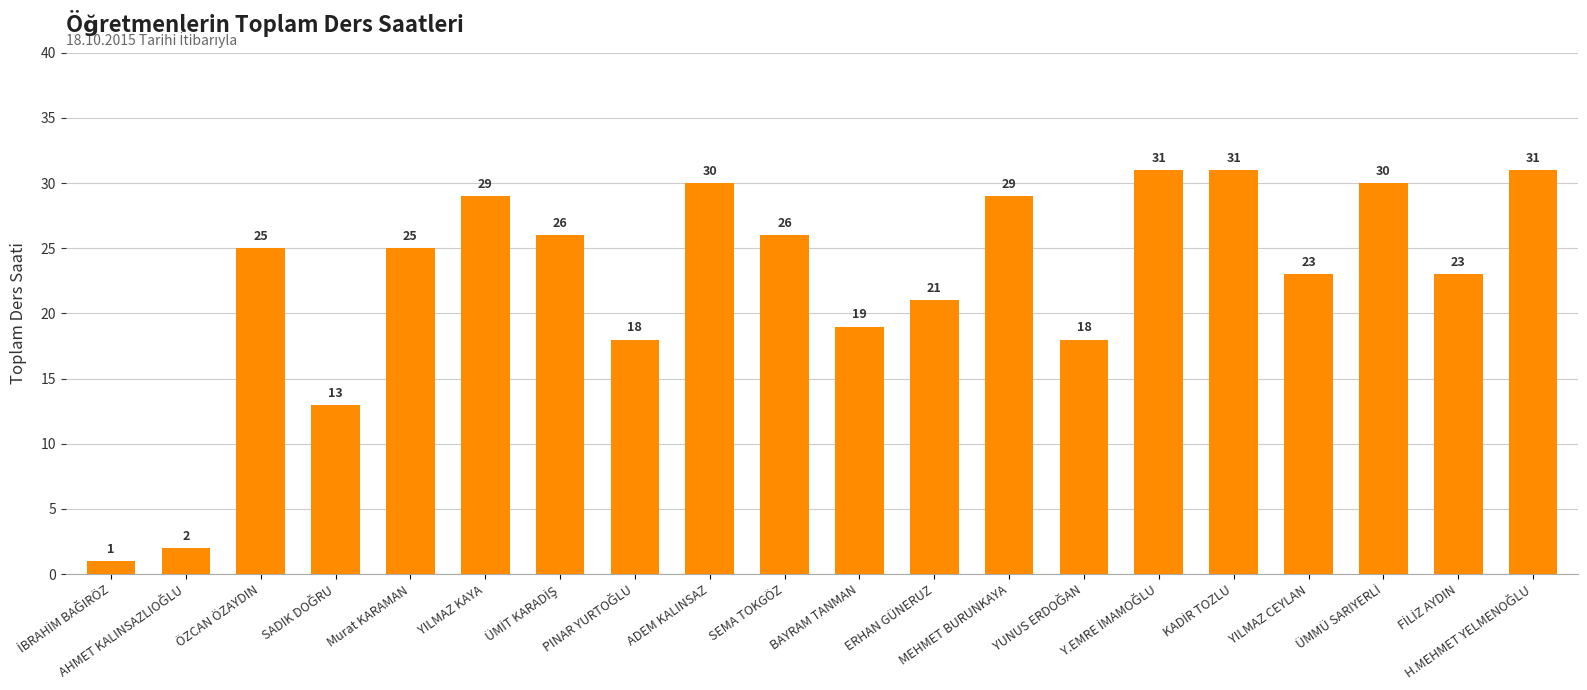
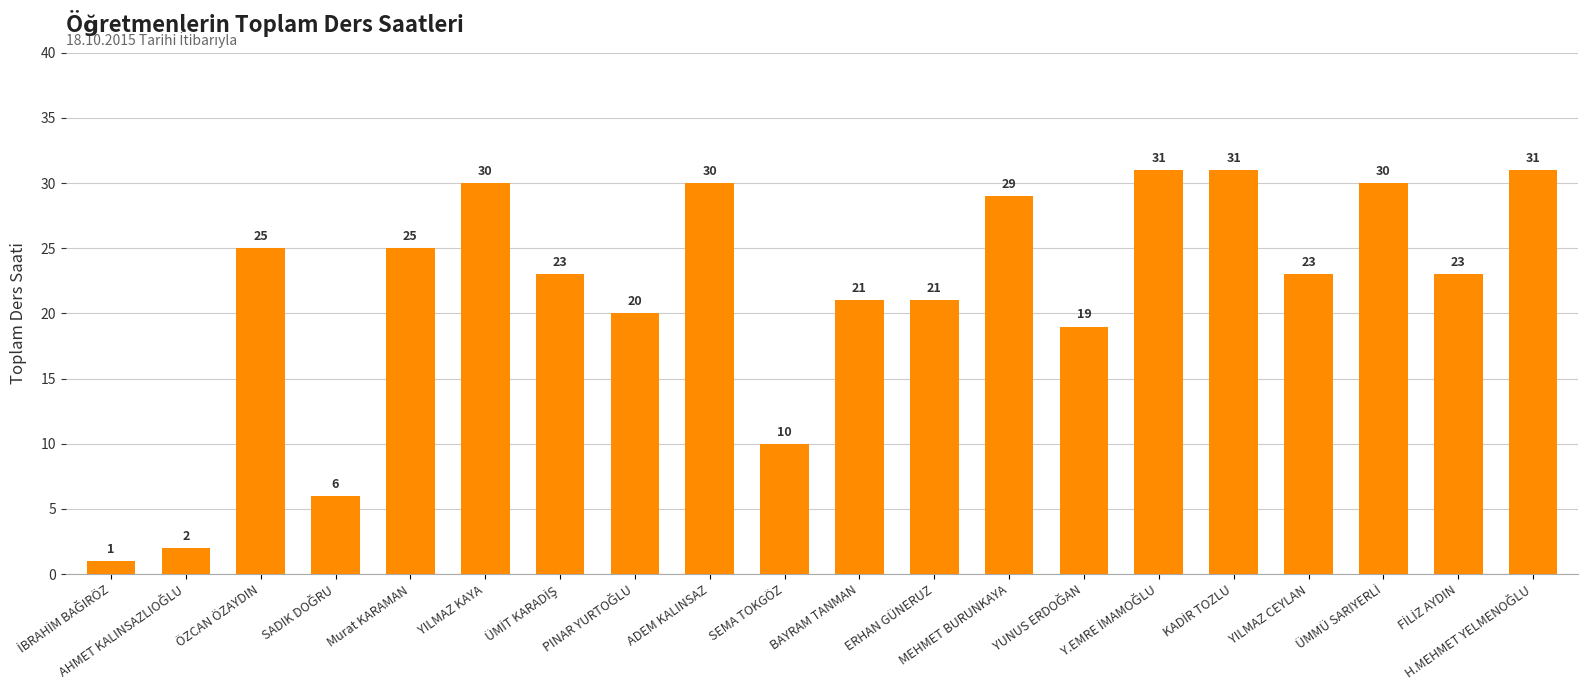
SADIK DOĞRU: 13 -> 6
YILMAZ KAYA: 29 -> 30
ÜMİT KARADİŞ: 26 -> 23
PINAR YURTOĞLU: 18 -> 20
SEMA TOKGÖZ: 26 -> 10
BAYRAM TANMAN: 19 -> 21
YUNUS ERDOĞAN: 18 -> 19
